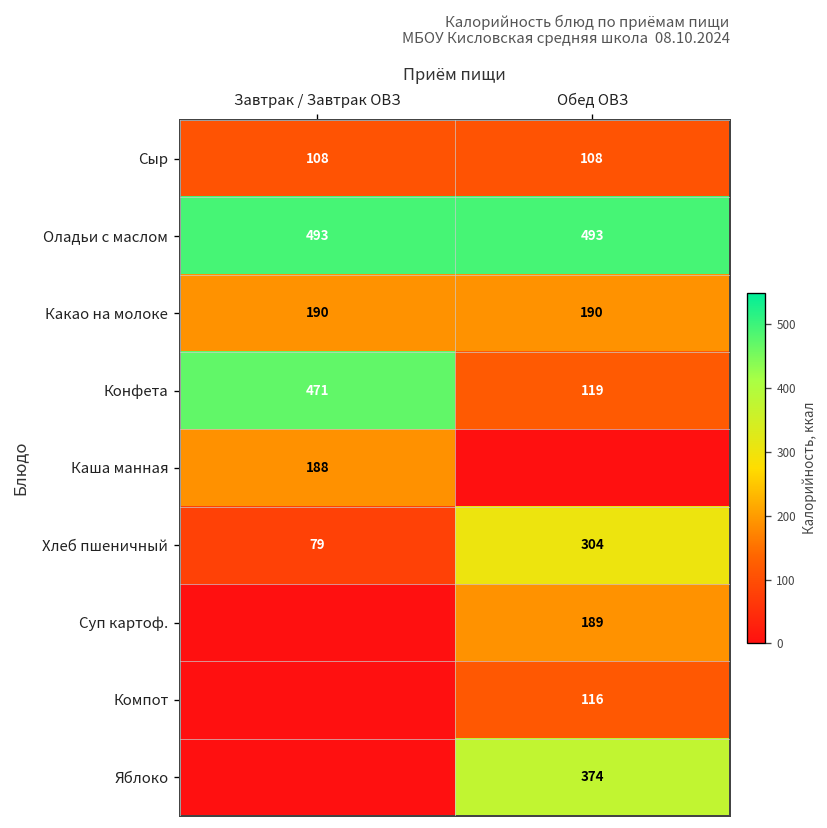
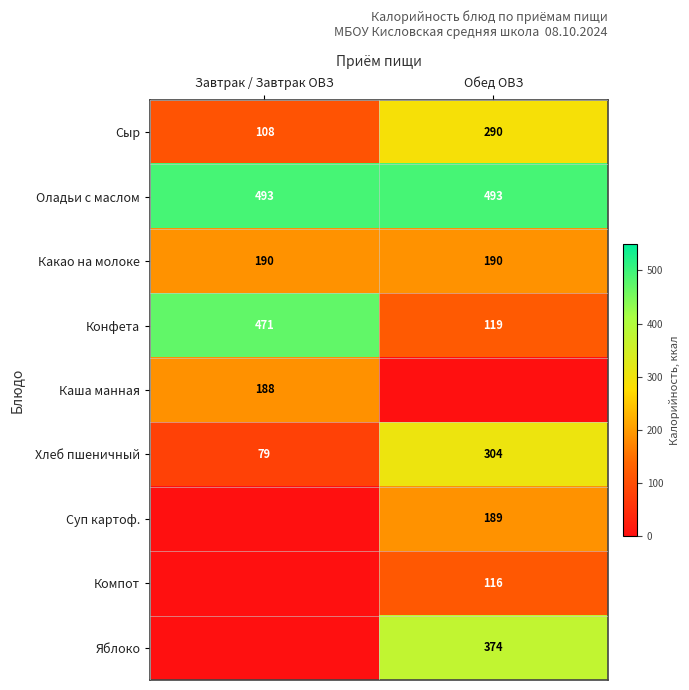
Сыр, Обед ОВЗ: 108 -> 290
